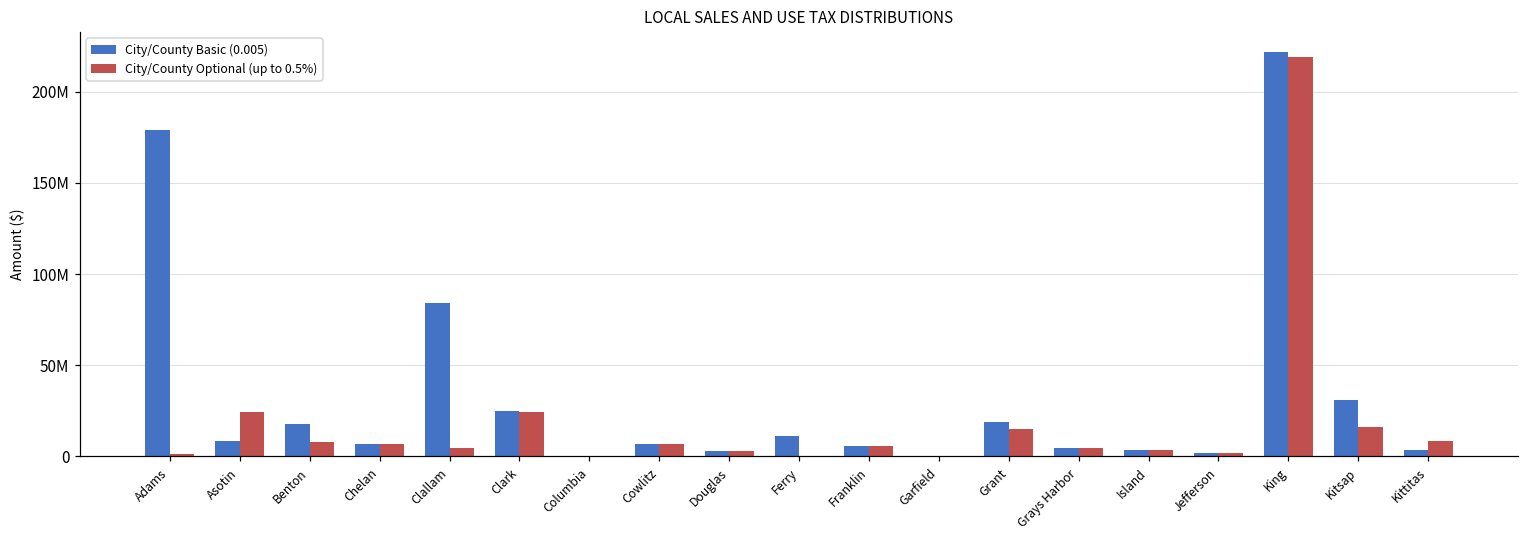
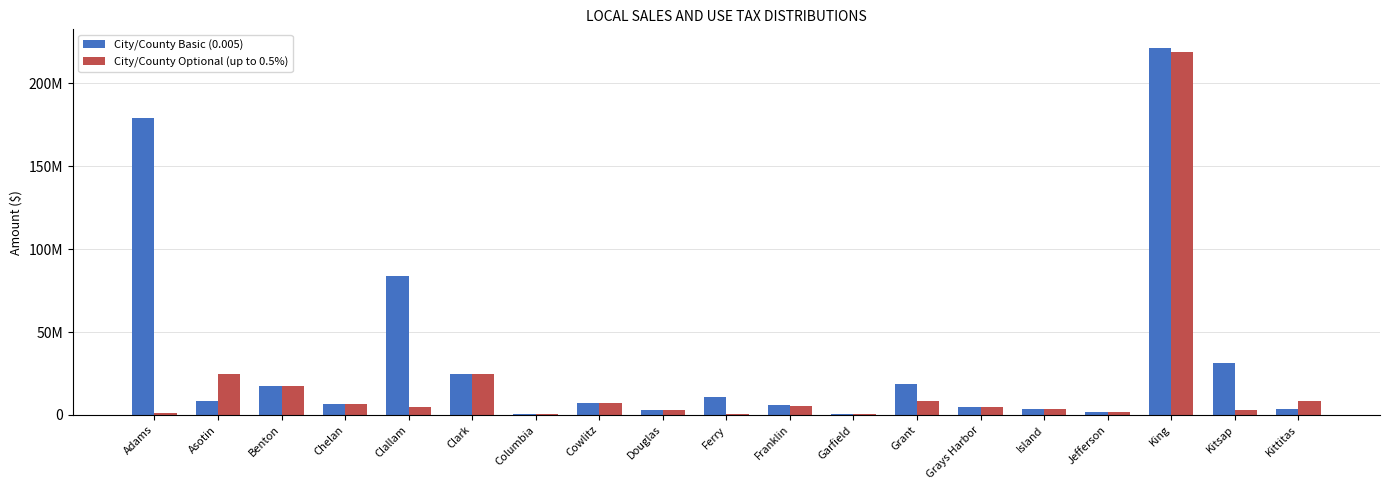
City/County Optional (up to 0.5%), Benton: 8000000 -> 17000000
City/County Optional (up to 0.5%), Grant: 15000000 -> 8000000
City/County Optional (up to 0.5%), Kitsap: 16000000 -> 3000000
